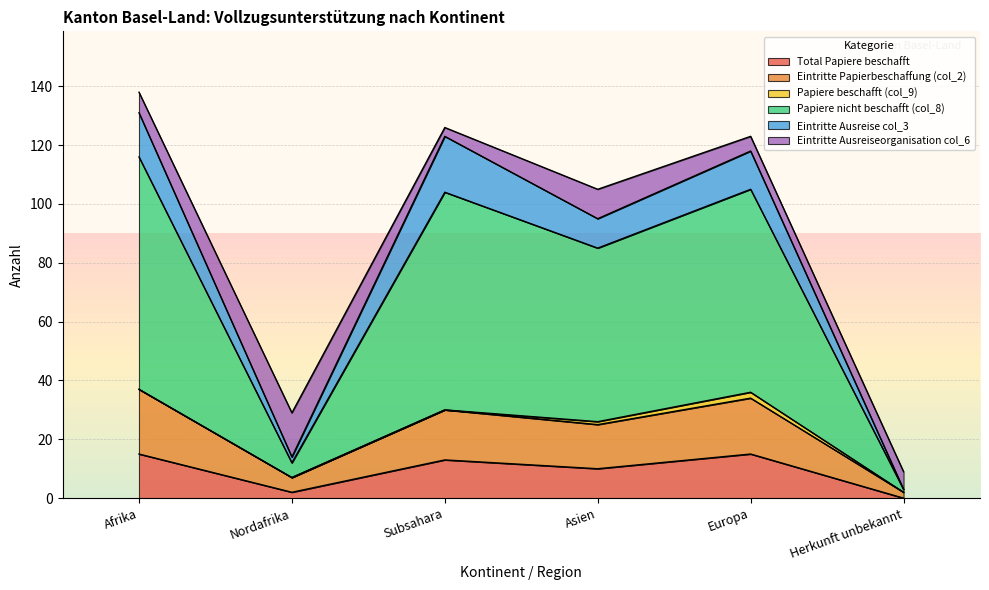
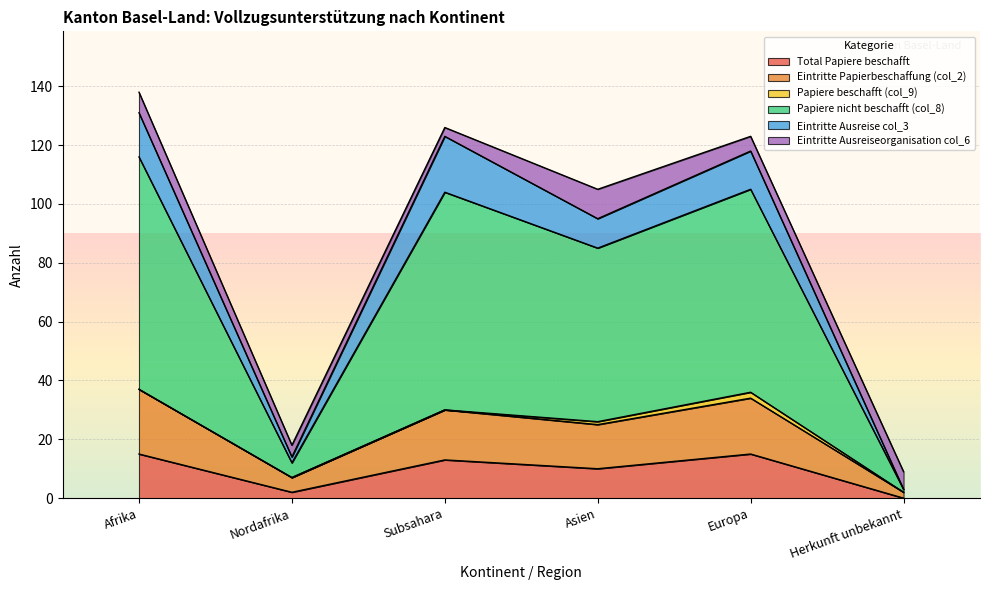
Eintritte Ausreiseorganisation col_6, Nordafrika: 15 -> 4
